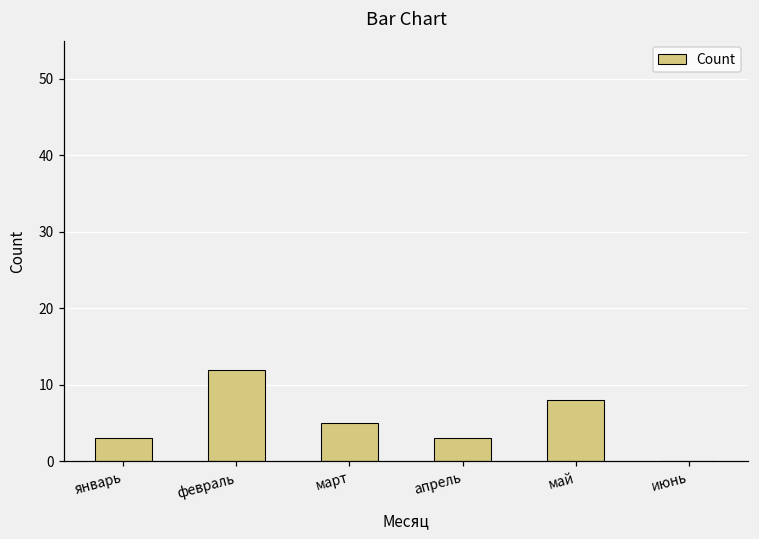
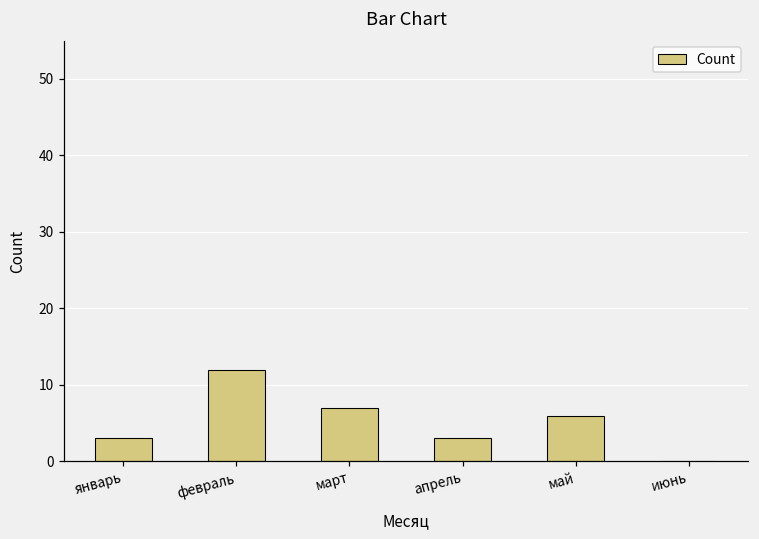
март: 5 -> 7
май: 8 -> 6
